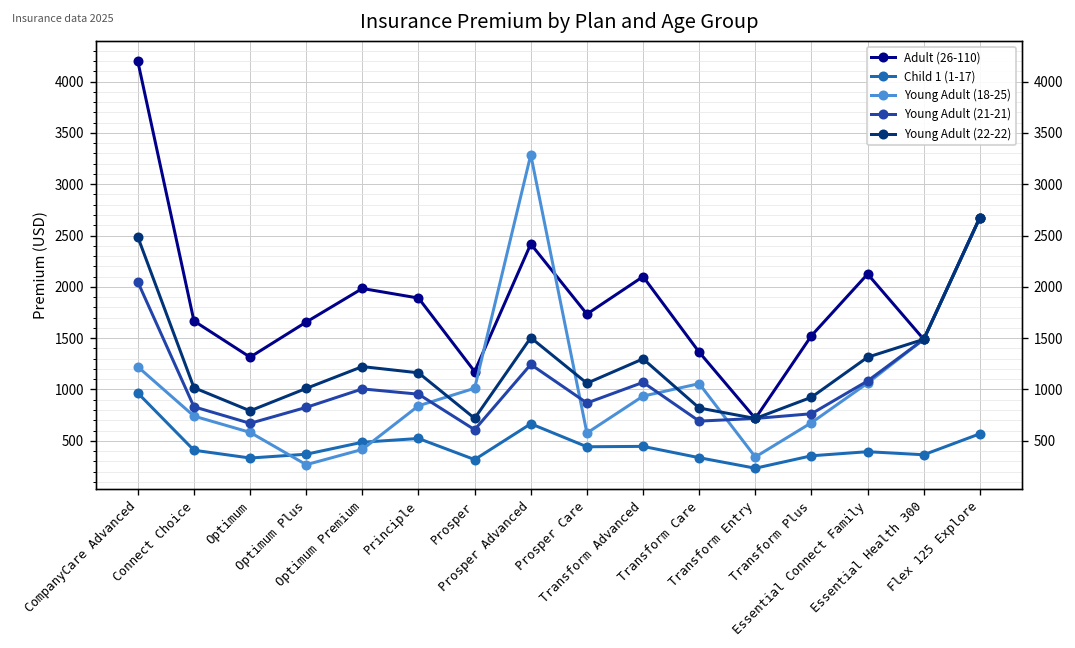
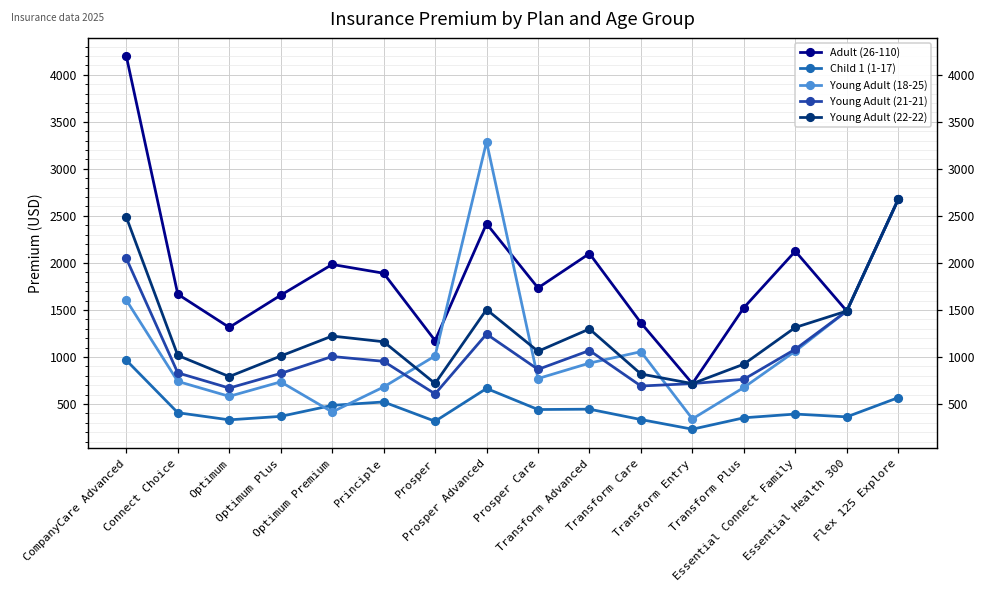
Young Adult (18-25), CompanyCare Advanced: 1200 -> 1600
Young Adult (18-25), Optimum Plus: 300 -> 700
Young Adult (18-25), Principle: 800 -> 700
Young Adult (18-25), Prosper Care: 600 -> 800
